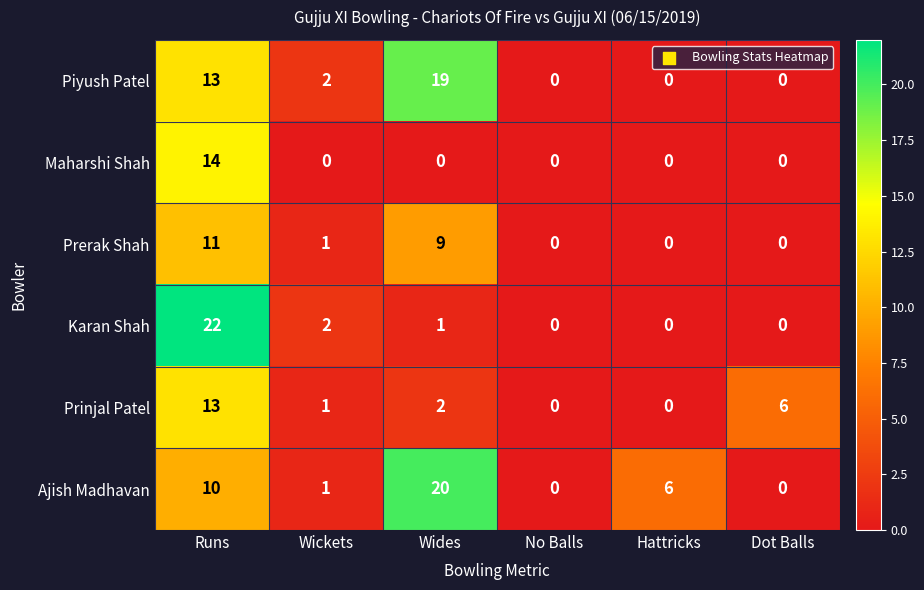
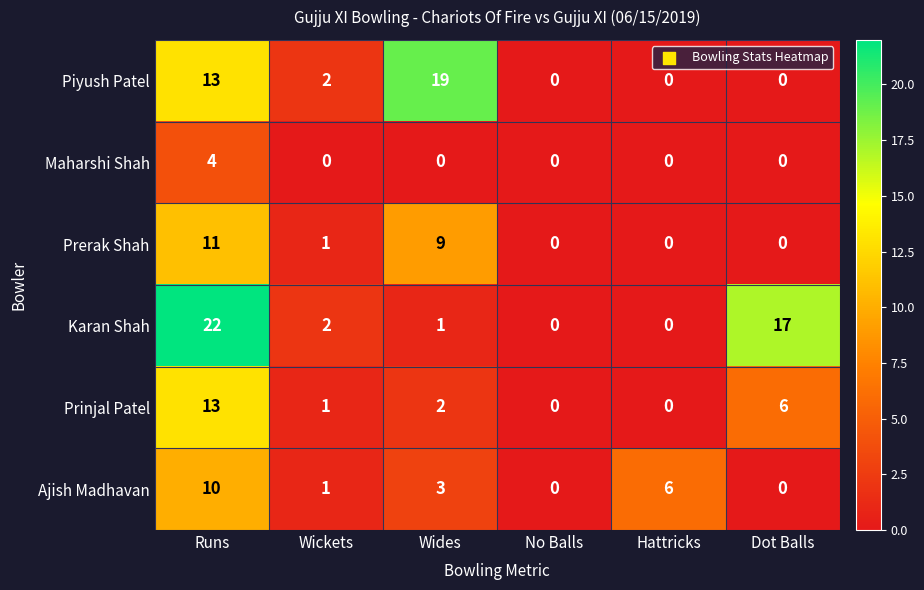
Maharshi Shah, Runs: 14 -> 4
Karan Shah, Dot Balls: 0 -> 17
Ajish Madhavan, Wides: 20 -> 3
